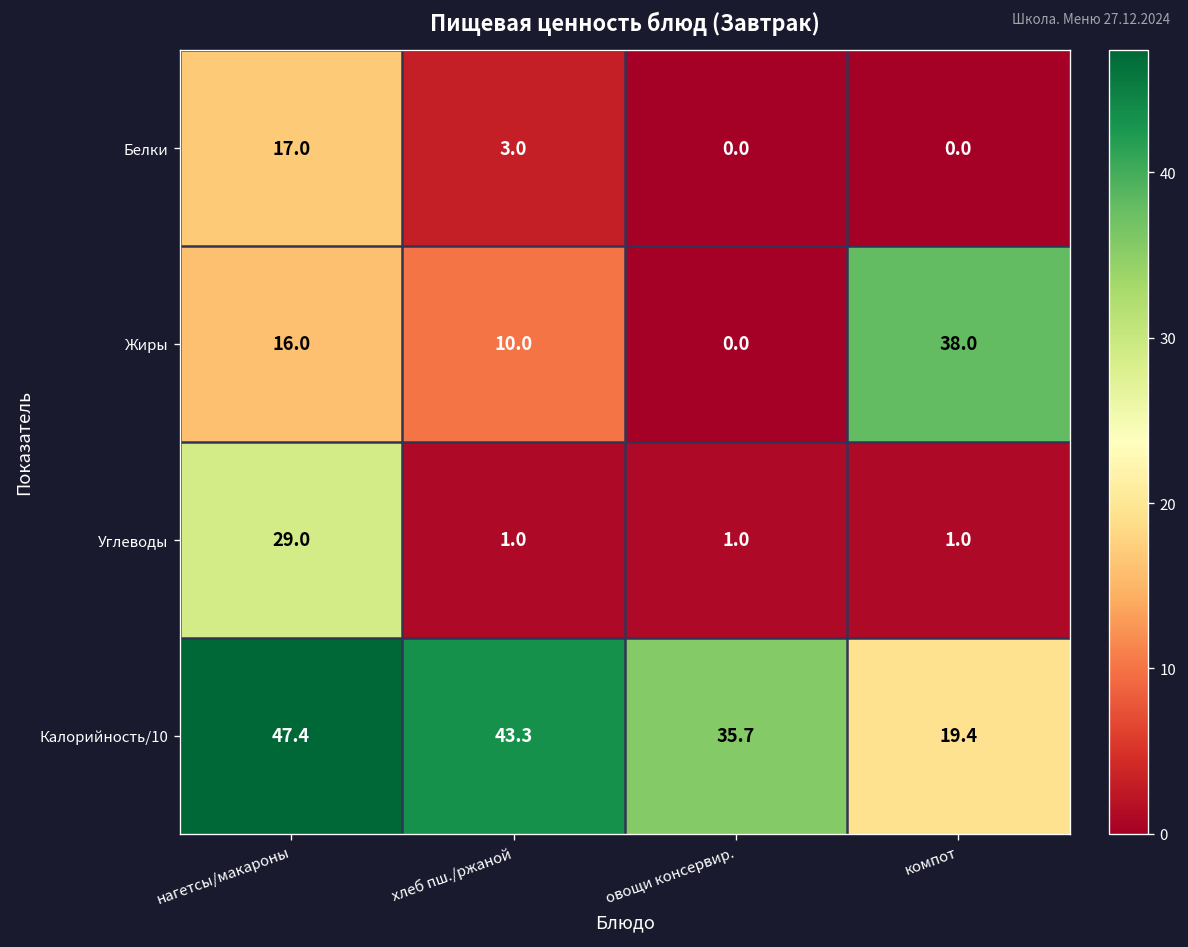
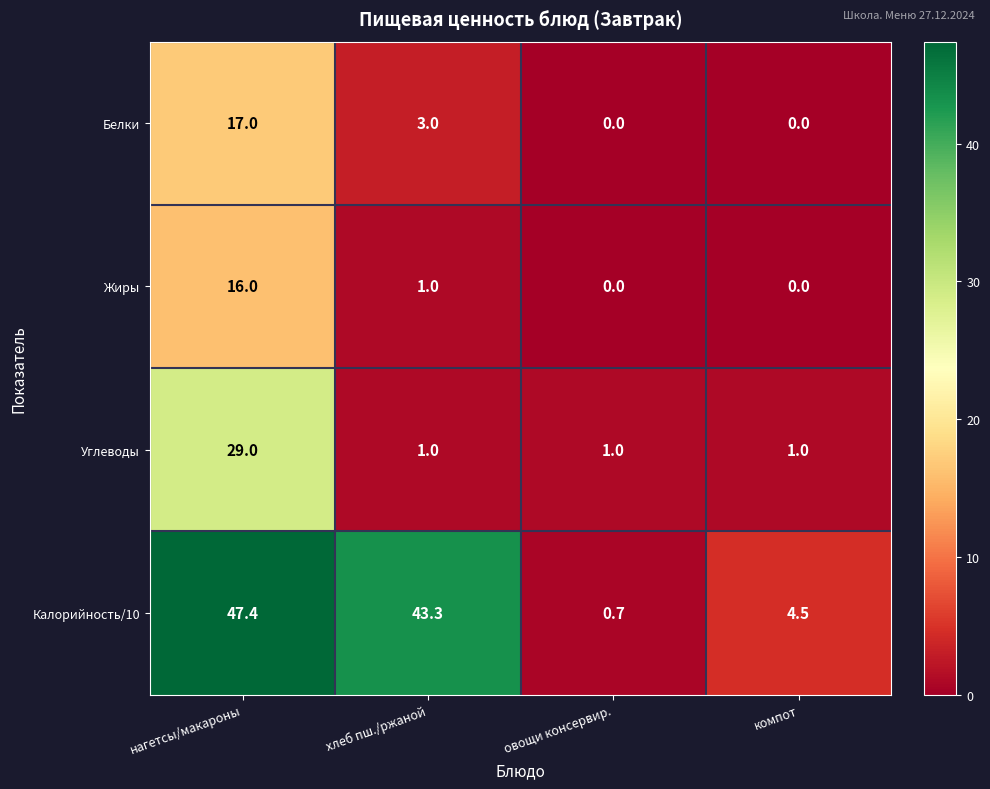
Жиры, хлеб пш./ржаной: 10.0 -> 1.0
Жиры, компот: 38.0 -> 0.0
Калорийность/10, овощи консервир.: 35.7 -> 0.7
Калорийность/10, компот: 19.4 -> 4.5
